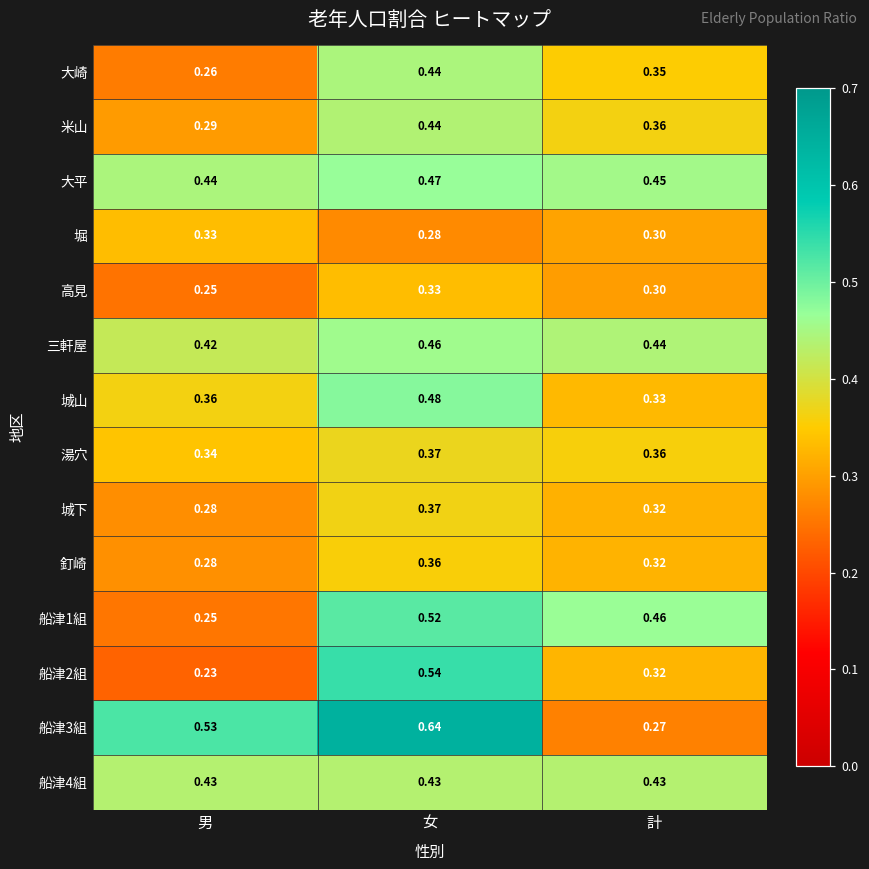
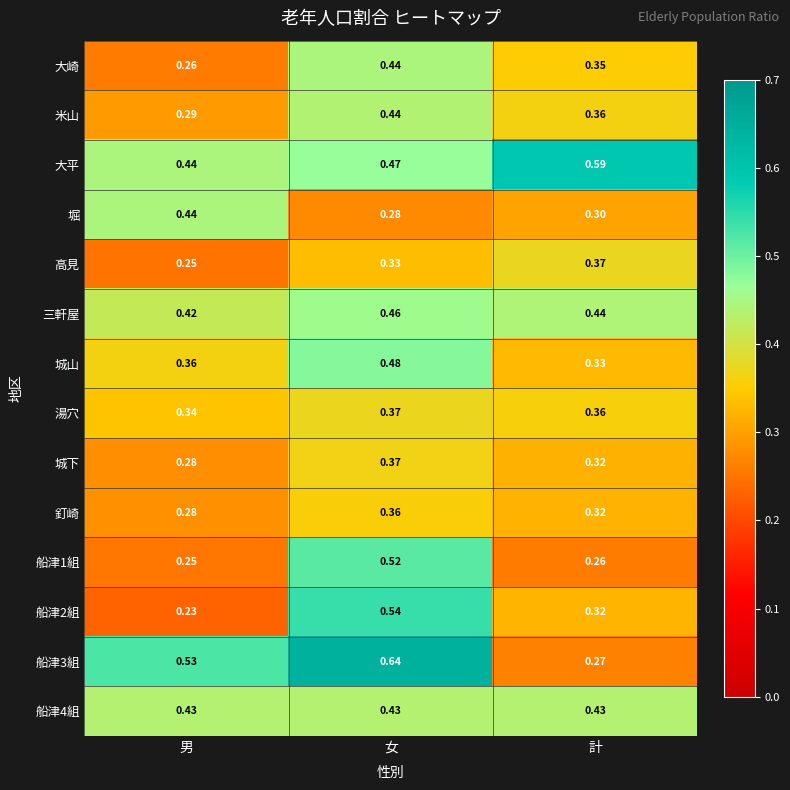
大平, 計: 0.45 -> 0.59
堀, 男: 0.33 -> 0.44
高見, 計: 0.30 -> 0.37
船津1組, 計: 0.46 -> 0.26
